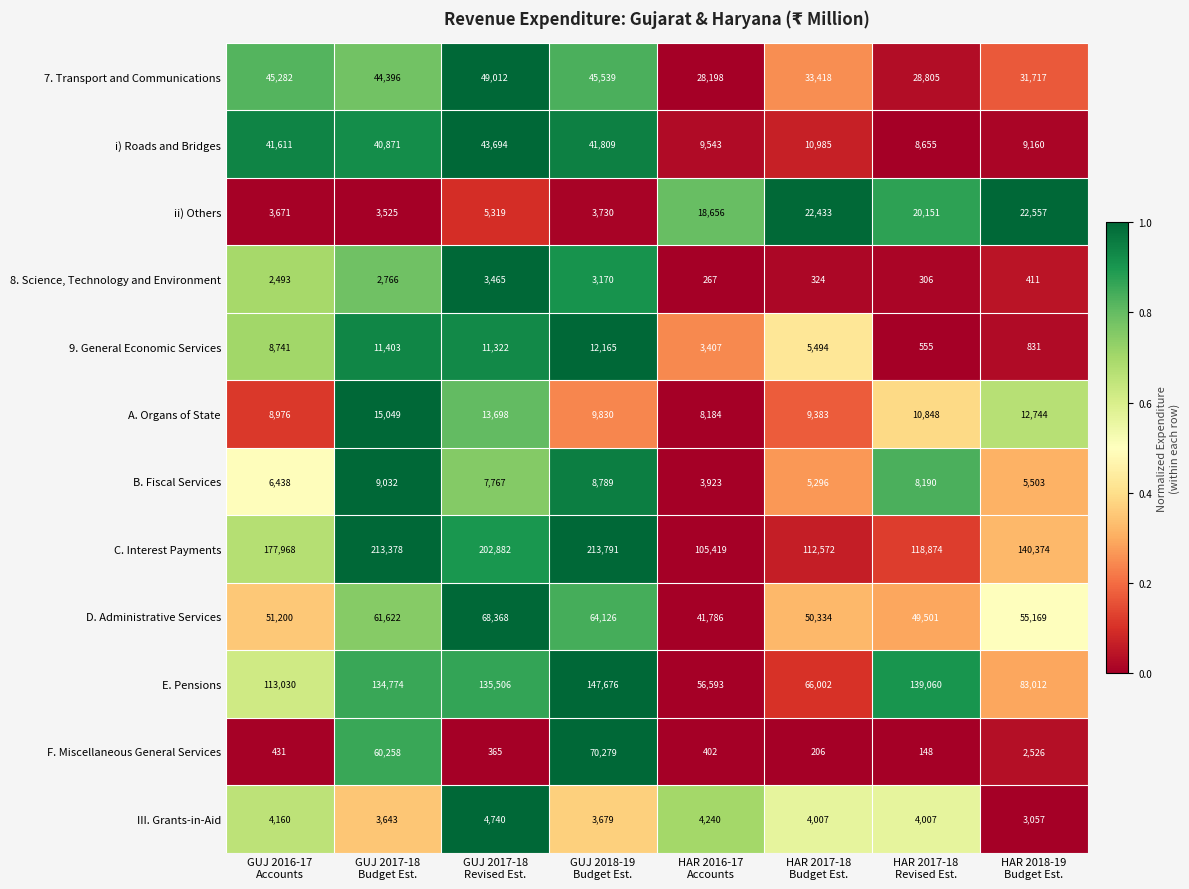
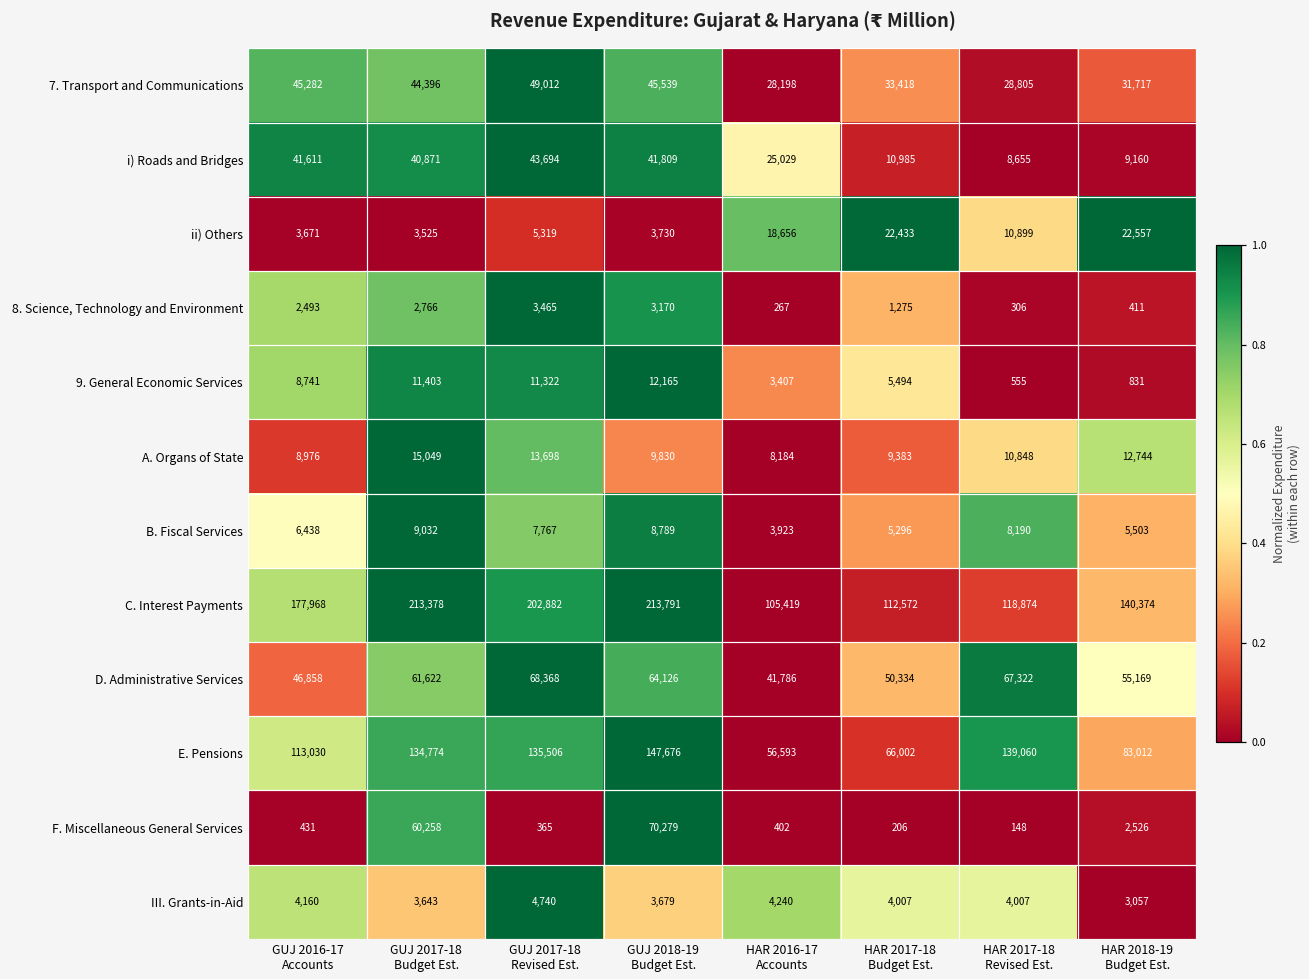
i) Roads and Bridges, HAR 2016-17 Accounts: 9,543 -> 25,029
ii) Others, HAR 2017-18 Revised Est.: 20,151 -> 10,899
8. Science, Technology and Environment, HAR 2017-18 Budget Est.: 324 -> 1,275
D. Administrative Services, GUJ 2016-17 Accounts: 51,200 -> 46,858
D. Administrative Services, HAR 2017-18 Revised Est.: 49,501 -> 67,322
